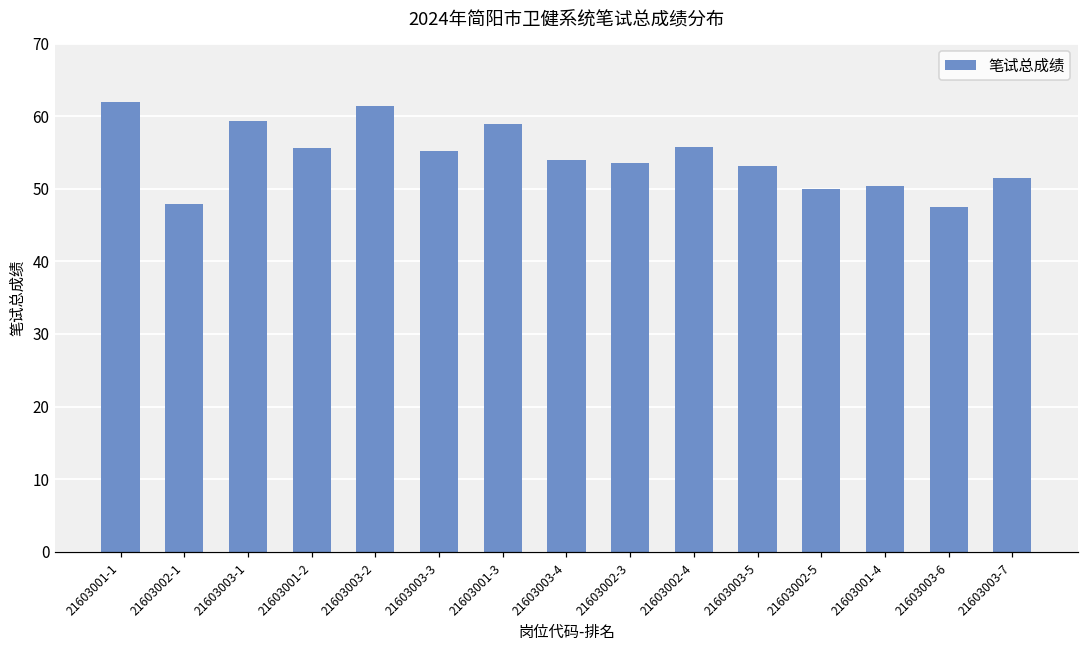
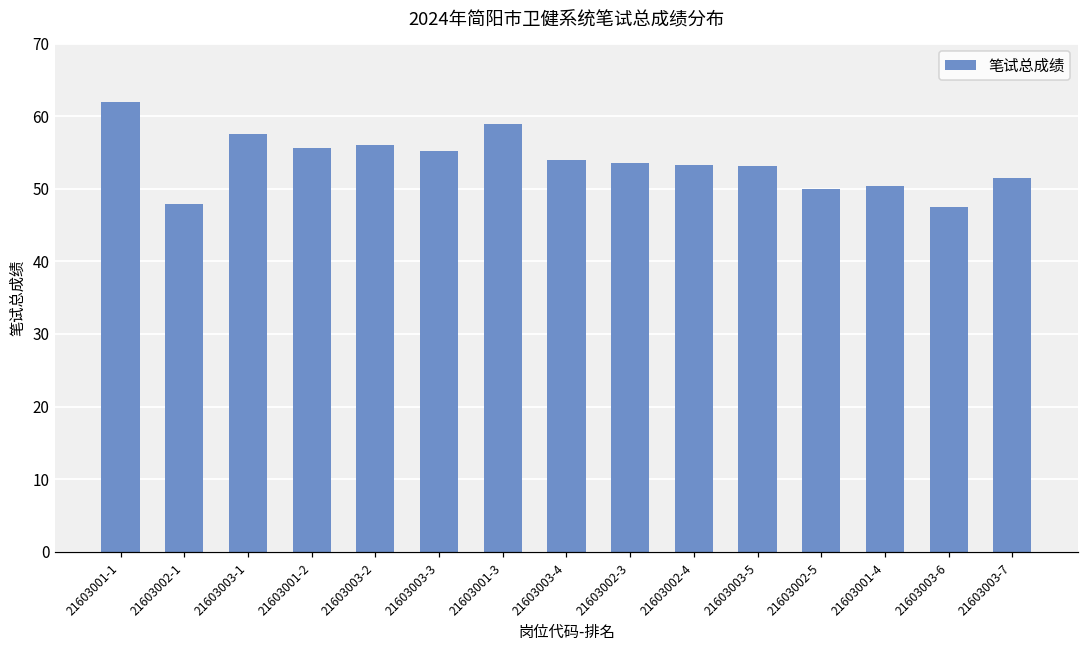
21603003-1: 59 -> 58
21603003-2: 61 -> 56
21603002-4: 56 -> 53
